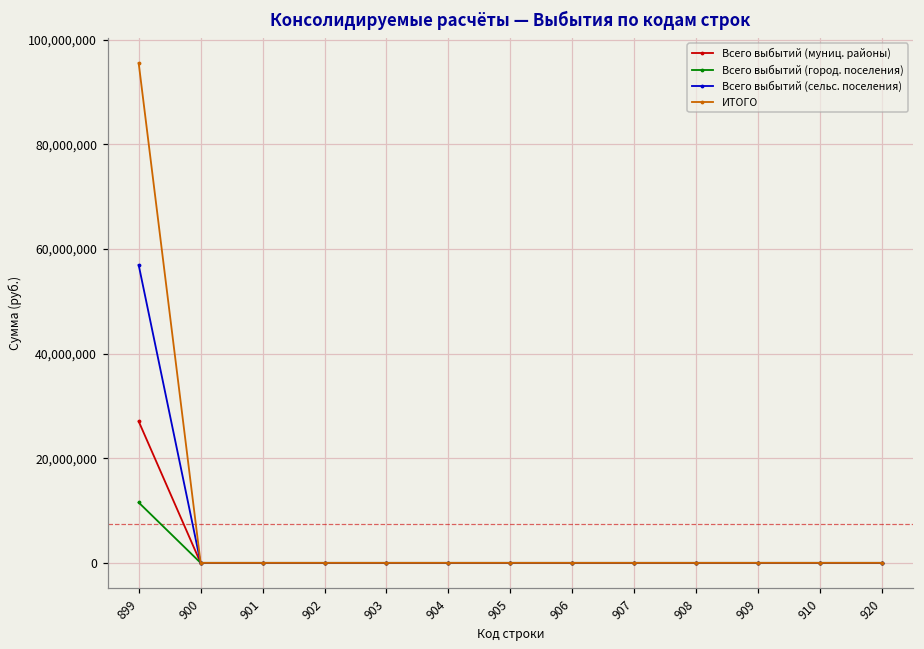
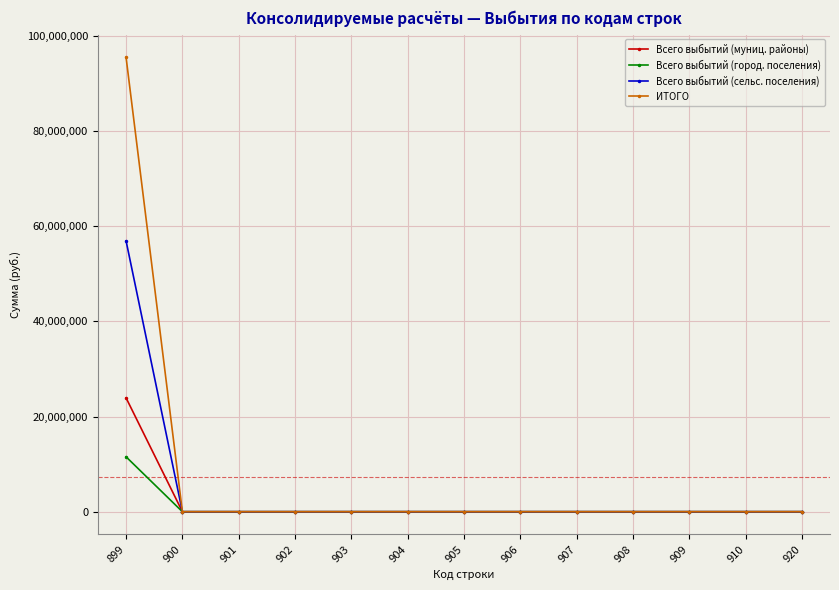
Всего выбытий (муниц. районы), 899: 27,000,000 -> 24,000,000
